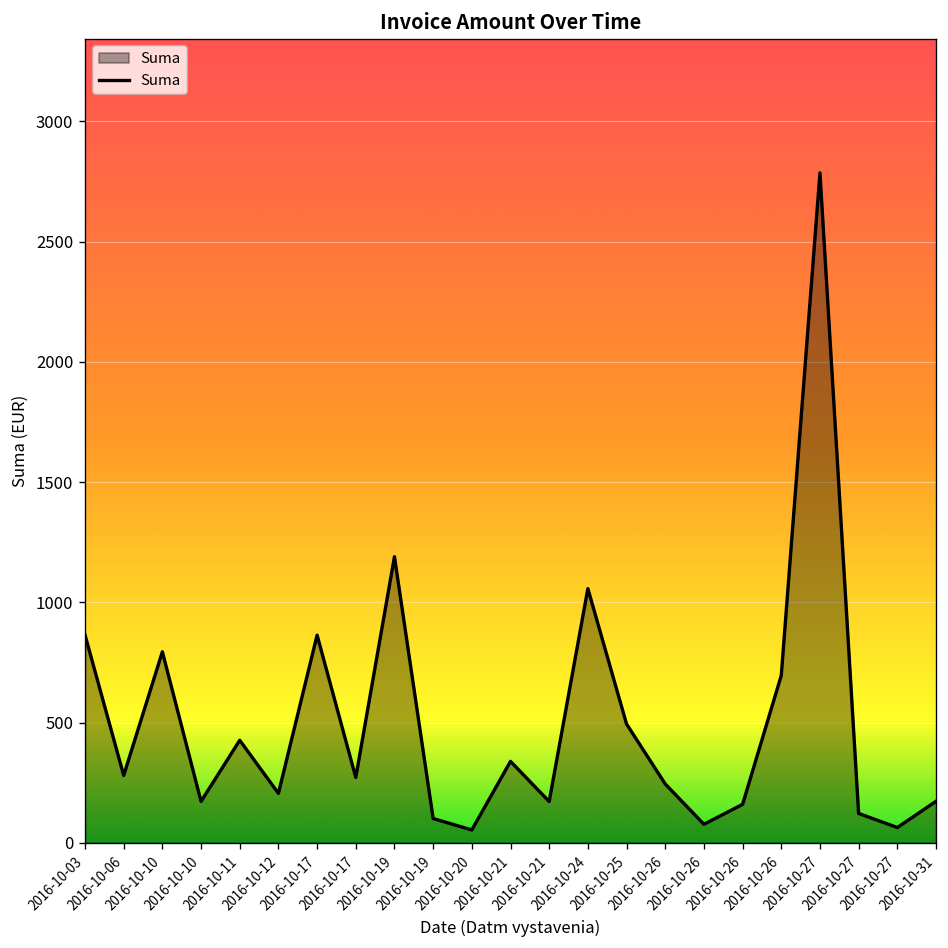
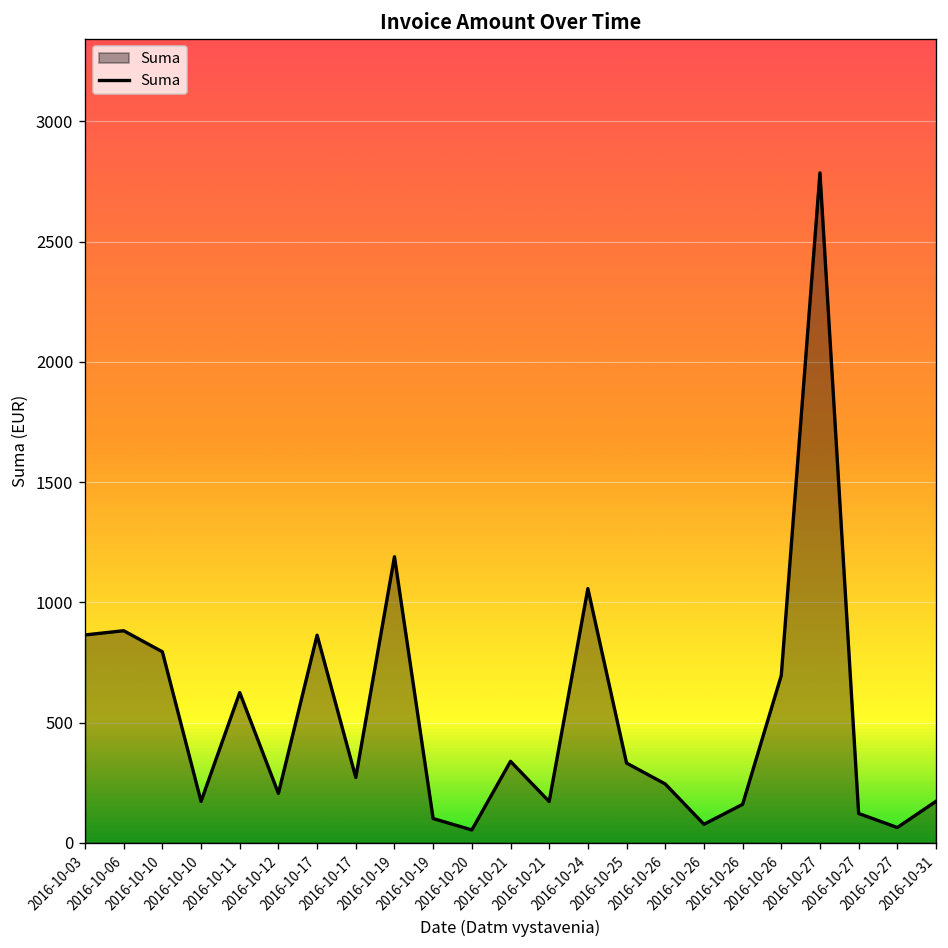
2016-10-06: 280 -> 880
2016-10-11: 430 -> 620
2016-10-25: 490 -> 330
